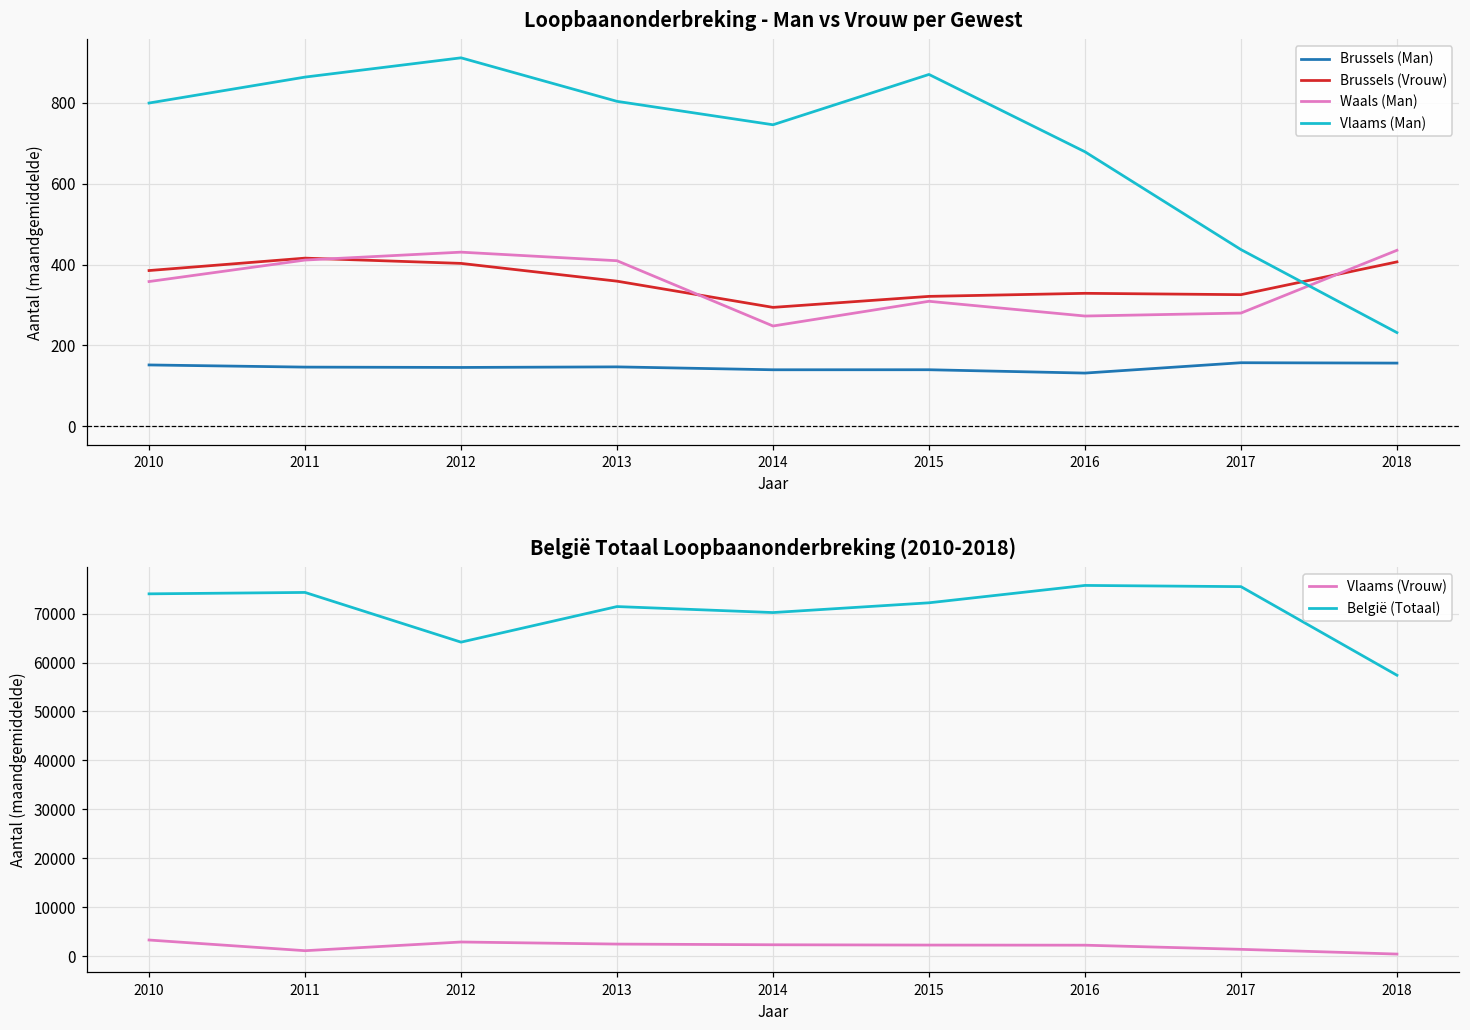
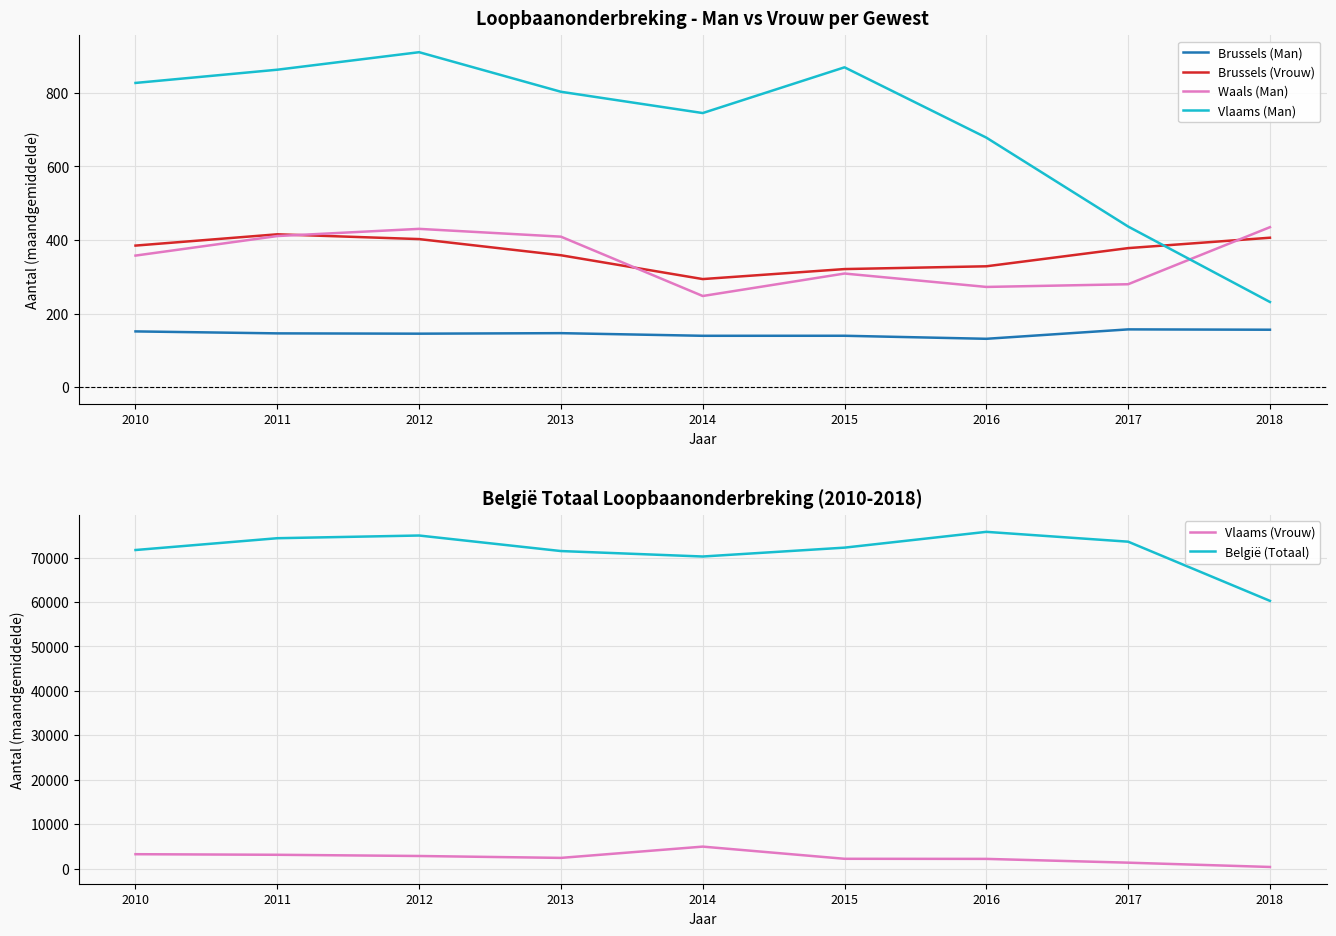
Loopbaanonderbreking - Man vs Vrouw per Gewest, Vlaams (Man), 2010: 800 -> 830
Loopbaanonderbreking - Man vs Vrouw per Gewest, Brussels (Vrouw), 2017: 330 -> 380
België Totaal Loopbaanonderbreking (2010-2018), België (Totaal), 2010: 74000 -> 72000
België Totaal Loopbaanonderbreking (2010-2018), Vlaams (Vrouw), 2011: 1000 -> 3000
België Totaal Loopbaanonderbreking (2010-2018), België (Totaal), 2012: 64000 -> 75000
België Totaal Loopbaanonderbreking (2010-2018), Vlaams (Vrouw), 2014: 2000 -> 5000
België Totaal Loopbaanonderbreking (2010-2018), België (Totaal), 2017: 76000 -> 74000
België Totaal Loopbaanonderbreking (2010-2018), België (Totaal), 2018: 57000 -> 60000
